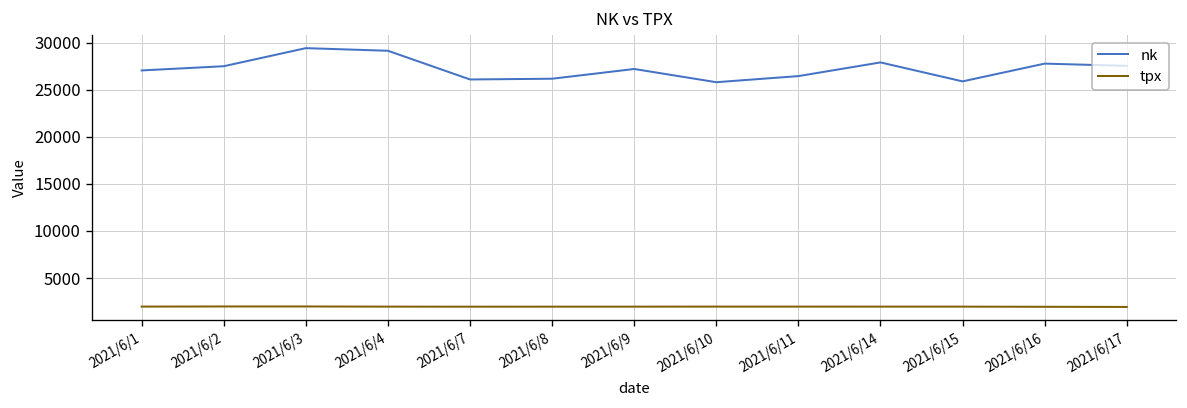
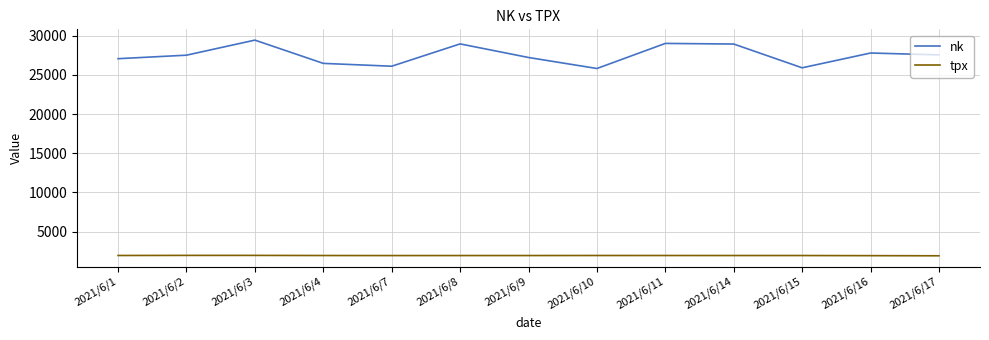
nk, 2021/6/4: 29000 -> 26000
nk, 2021/6/8: 26000 -> 29000
nk, 2021/6/11: 26000 -> 29000
nk, 2021/6/14: 28000 -> 29000
